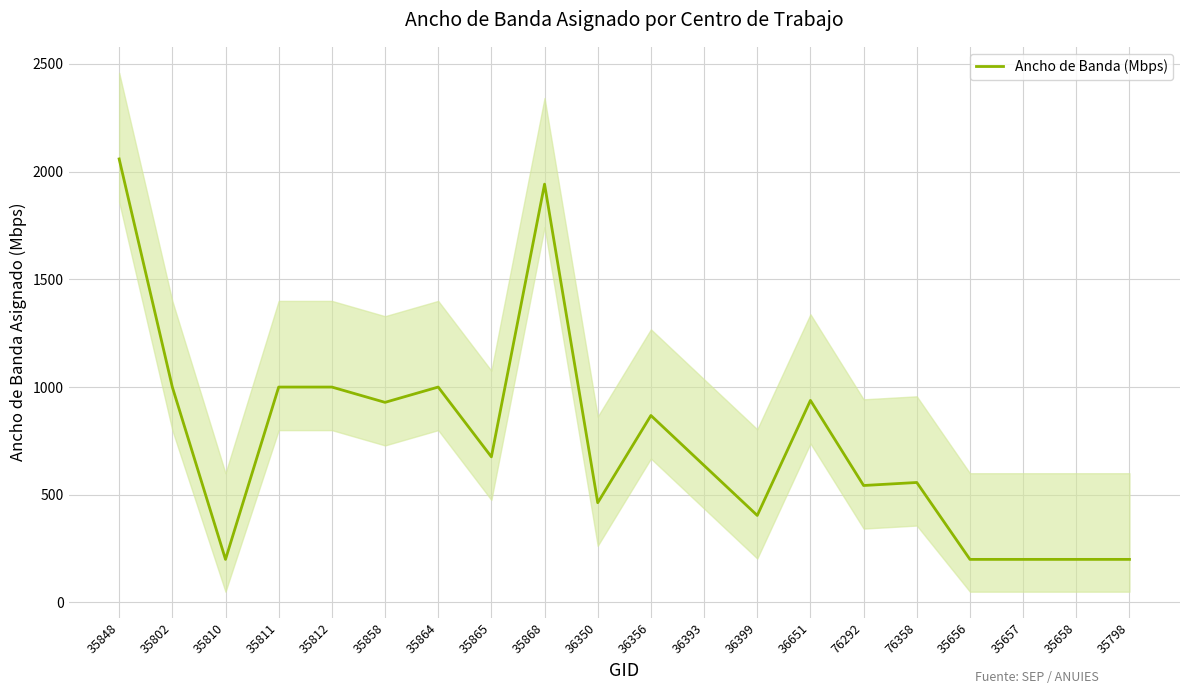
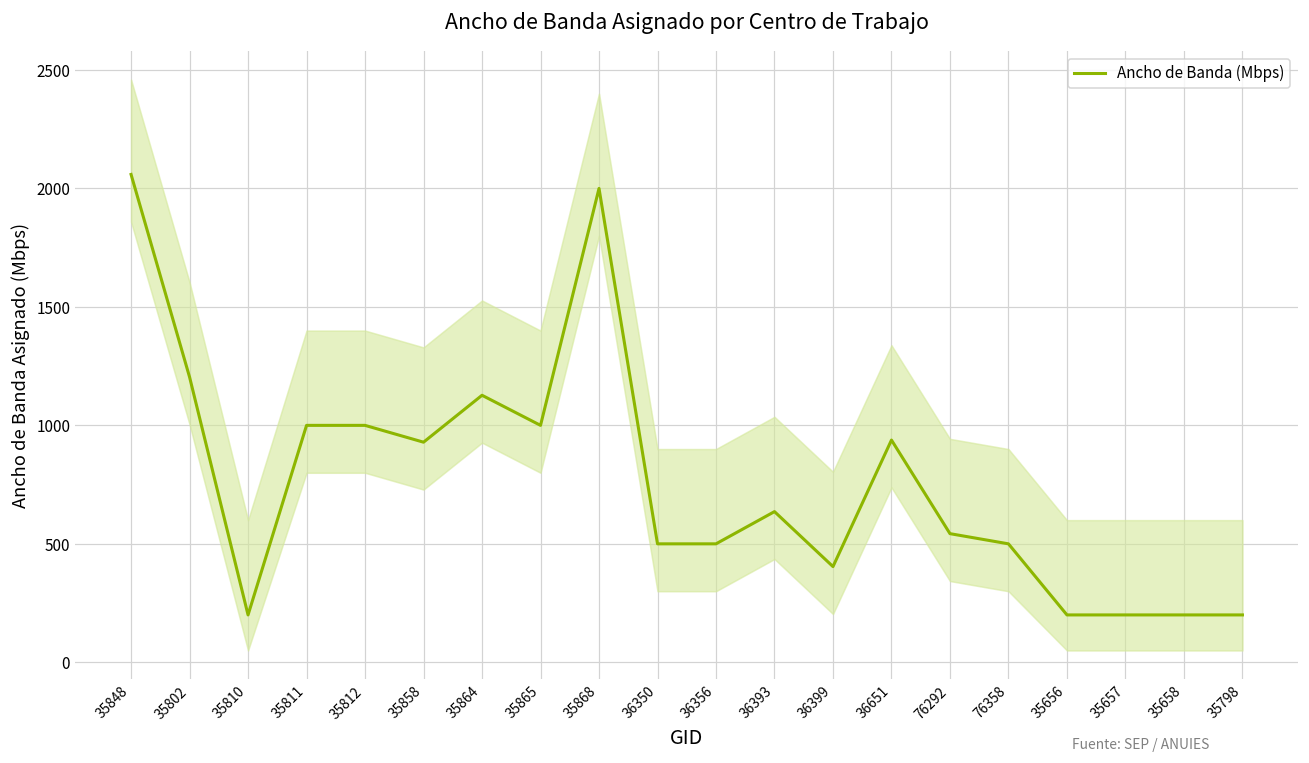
Ancho de Banda (Mbps), 35802: 1000 -> 1200
Ancho de Banda (Mbps), 35864: 1000 -> 1130
Ancho de Banda (Mbps), 35865: 680 -> 1000
Ancho de Banda (Mbps), 35868: 1940 -> 2000
Ancho de Banda (Mbps), 36350: 460 -> 500
Ancho de Banda (Mbps), 36356: 870 -> 500
Ancho de Banda (Mbps), 76358: 560 -> 500
